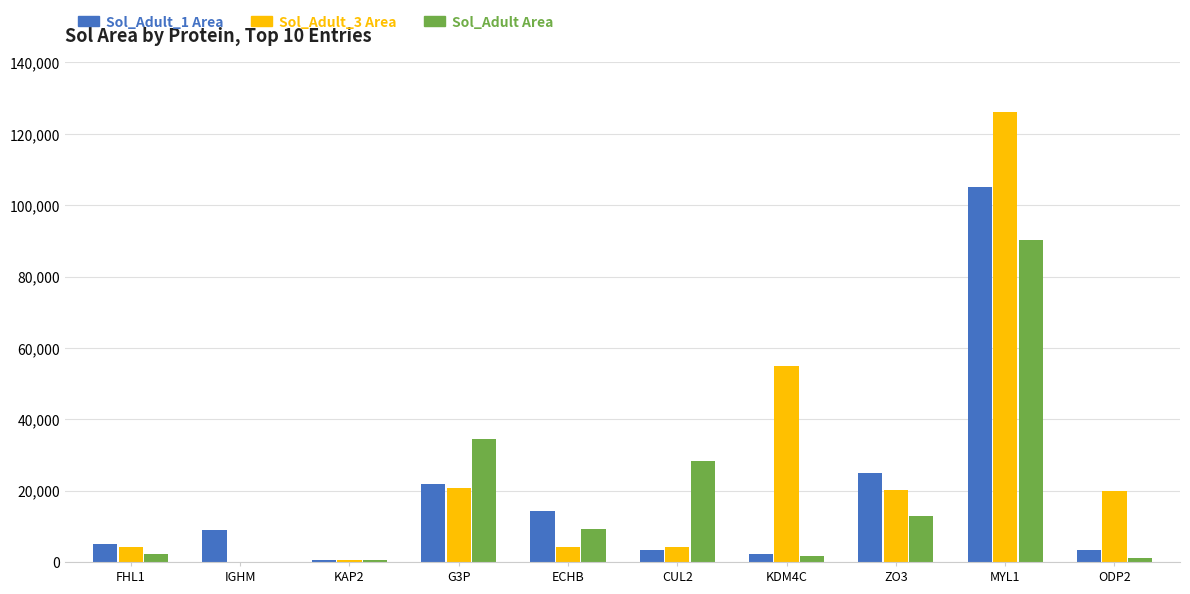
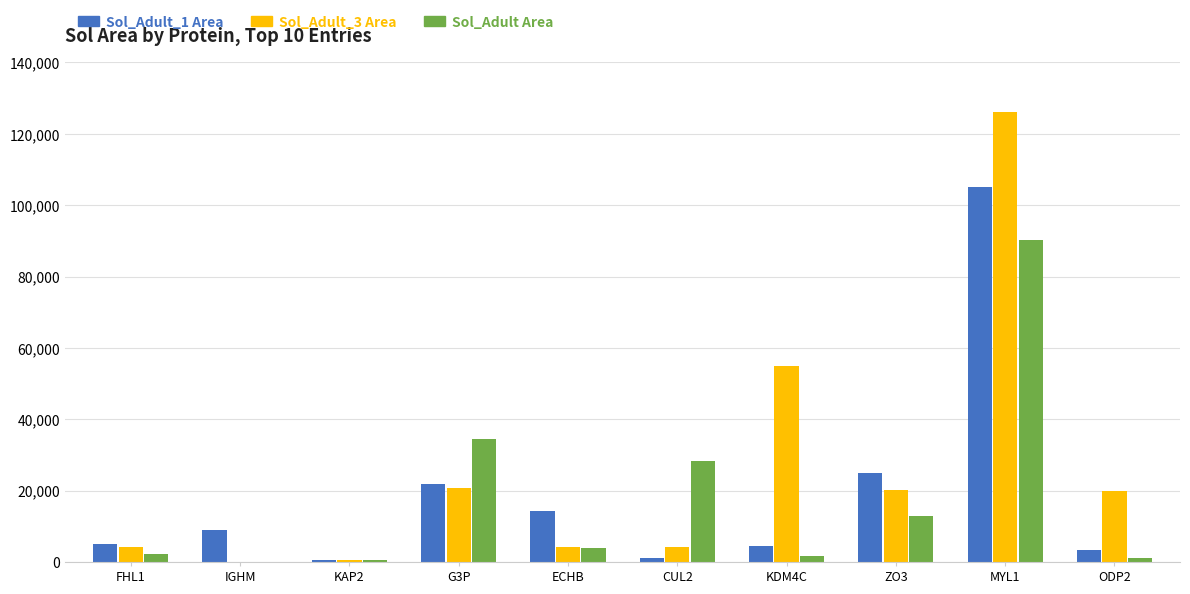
Sol_Adult Area, ECHB: 9,000 -> 4,000
Sol_Adult_1 Area, CUL2: 3,000 -> 1,000
Sol_Adult_1 Area, KDM4C: 2,000 -> 5,000
